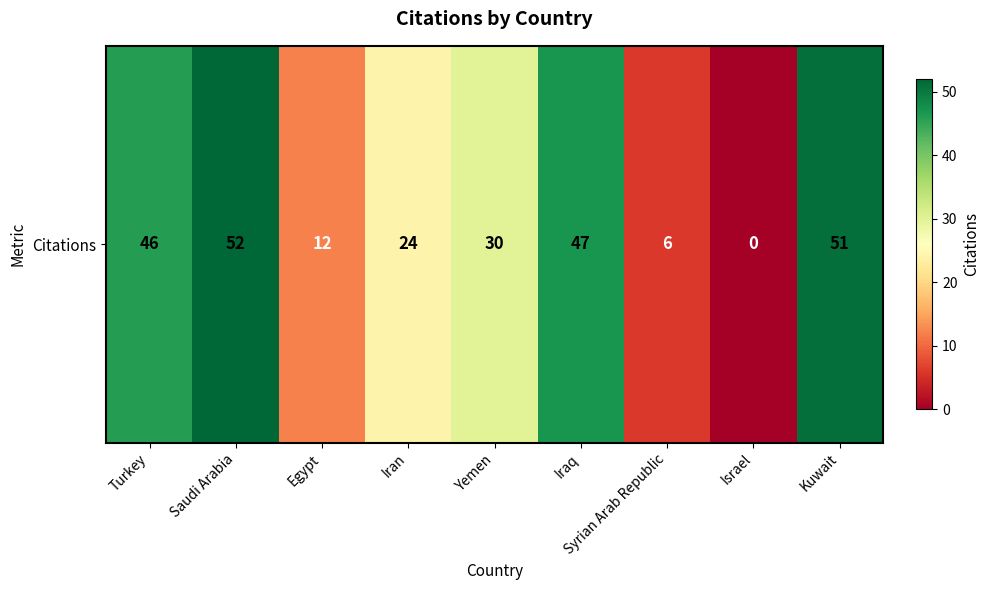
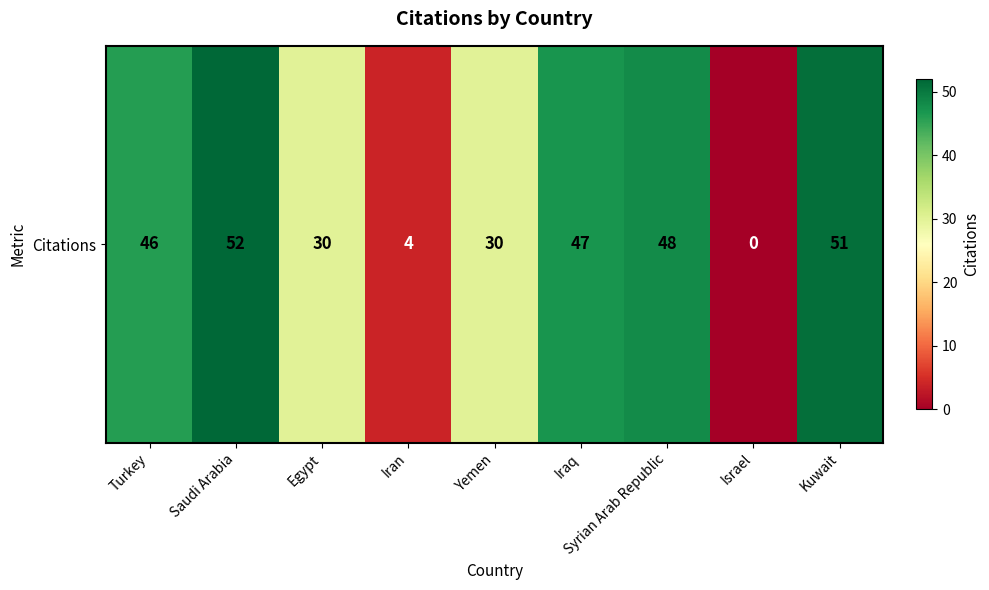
Citations, Egypt: 12 -> 30
Citations, Iran: 24 -> 4
Citations, Syrian Arab Republic: 6 -> 48
